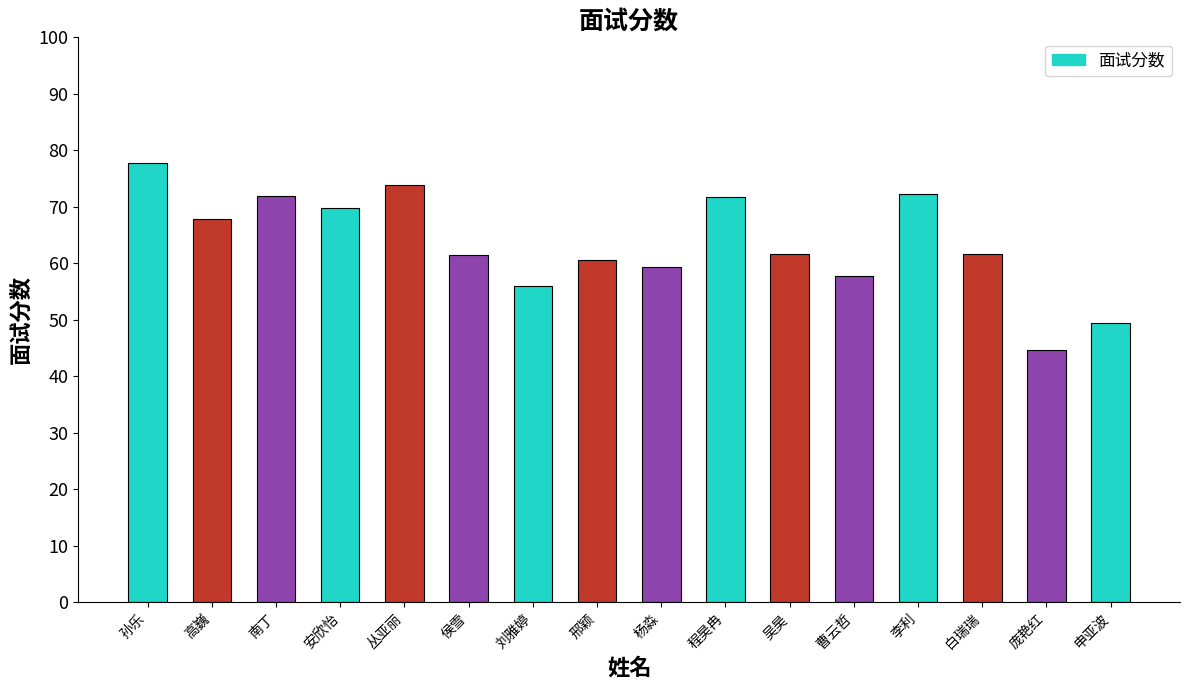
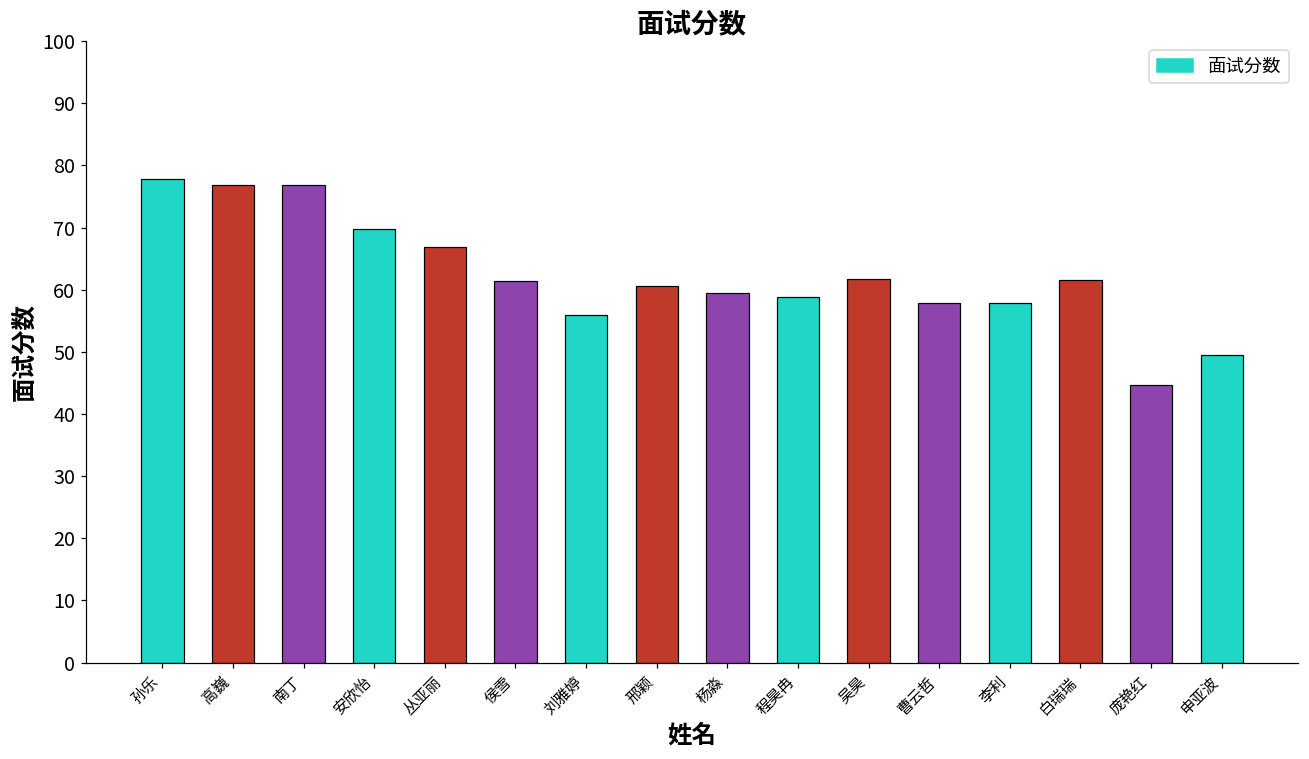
高巍: 68 -> 77
南丁: 72 -> 77
丛亚丽: 74 -> 67
程昊冉: 72 -> 59
李利: 72 -> 58
